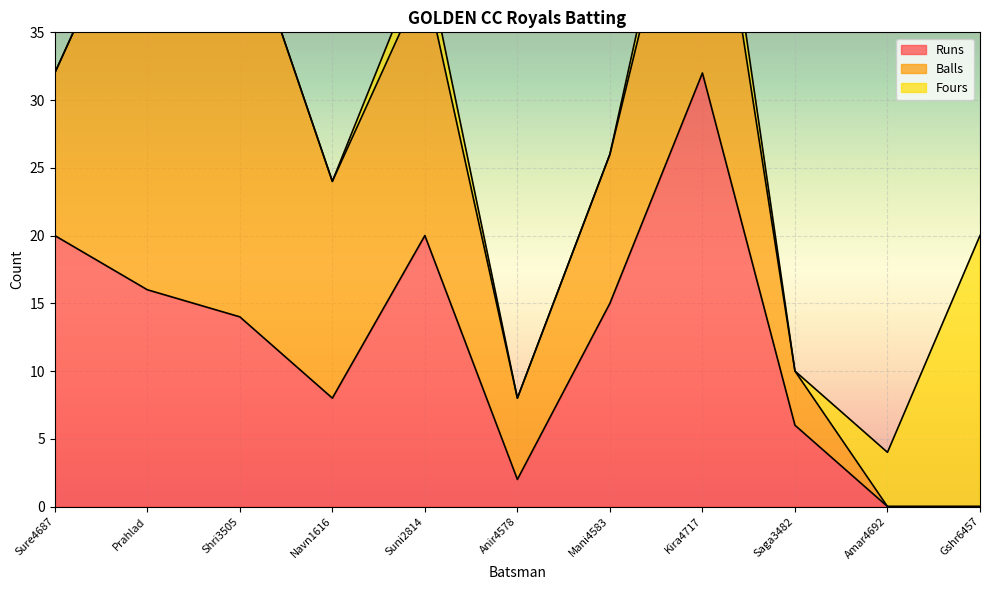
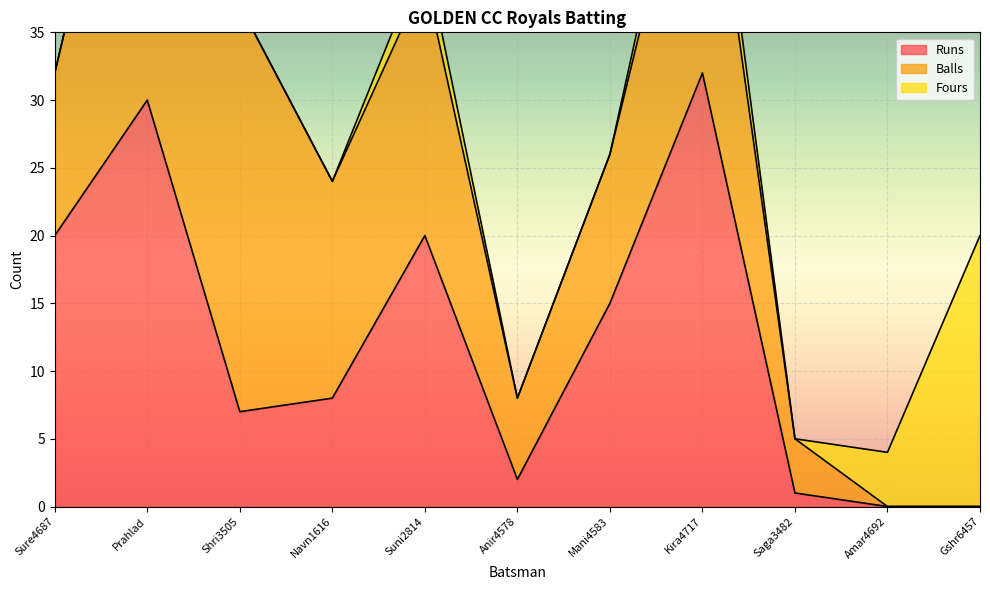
Runs, Prahlad: 16 -> 30
Runs, Shri3505: 14 -> 7
Runs, Saga3482: 6 -> 1
